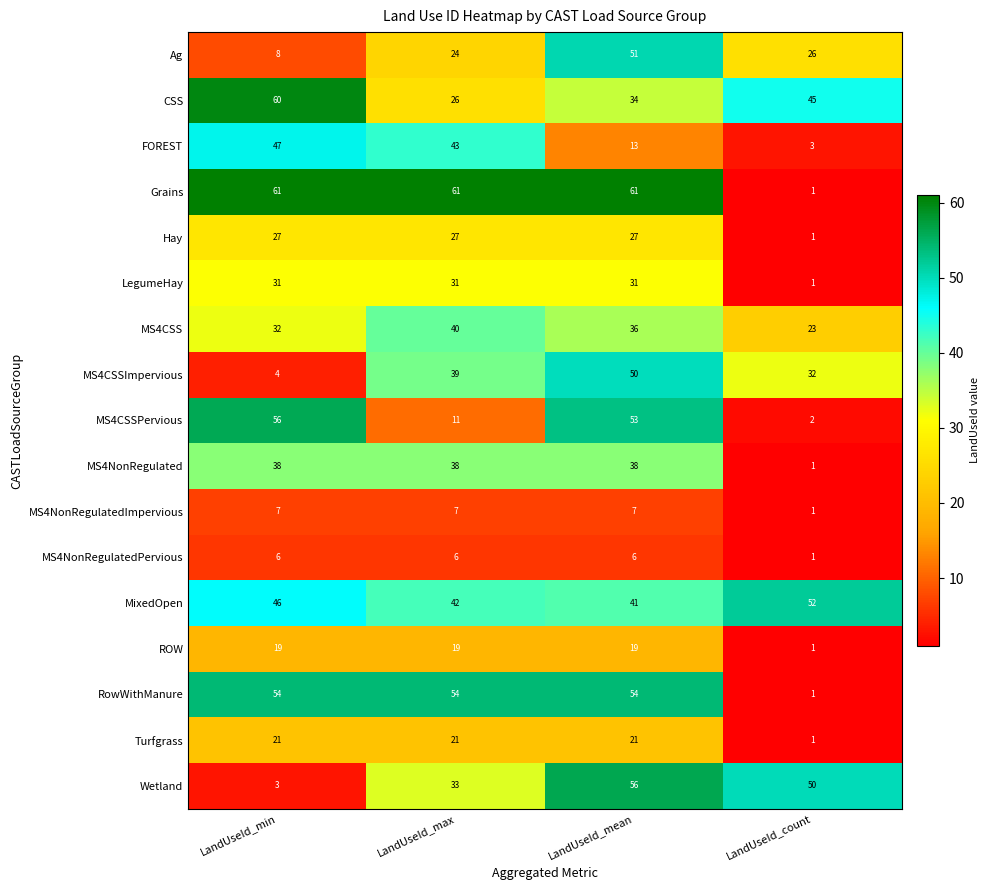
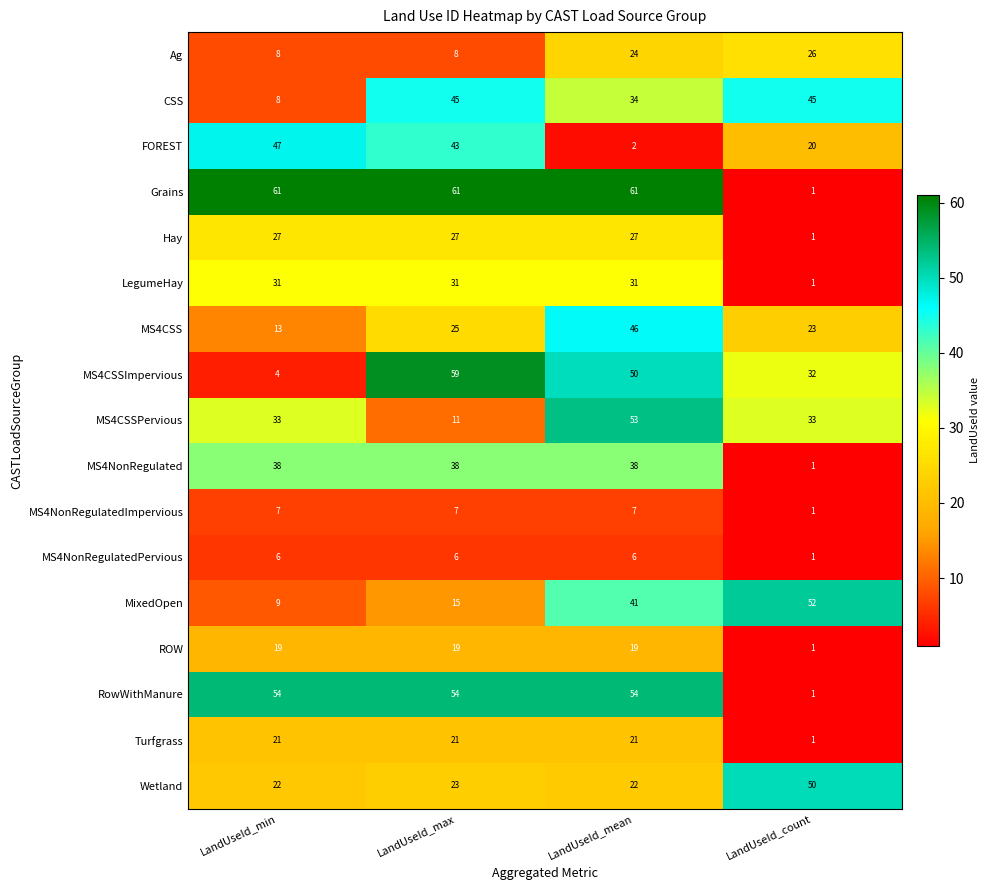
Ag, LandUseId_max: 24 -> 8
Ag, LandUseId_mean: 51 -> 24
CSS, LandUseId_min: 60 -> 8
CSS, LandUseId_max: 26 -> 45
FOREST, LandUseId_mean: 13 -> 2
FOREST, LandUseId_count: 3 -> 20
MS4CSS, LandUseId_min: 32 -> 13
MS4CSS, LandUseId_max: 40 -> 25
MS4CSS, LandUseId_mean: 36 -> 46
MS4CSSImpervious, LandUseId_max: 39 -> 59
MS4CSSPervious, LandUseId_min: 56 -> 33
MS4CSSPervious, LandUseId_count: 2 -> 33
MixedOpen, LandUseId_min: 46 -> 9
MixedOpen, LandUseId_max: 42 -> 15
Wetland, LandUseId_min: 3 -> 22
Wetland, LandUseId_max: 33 -> 23
Wetland, LandUseId_mean: 56 -> 22
